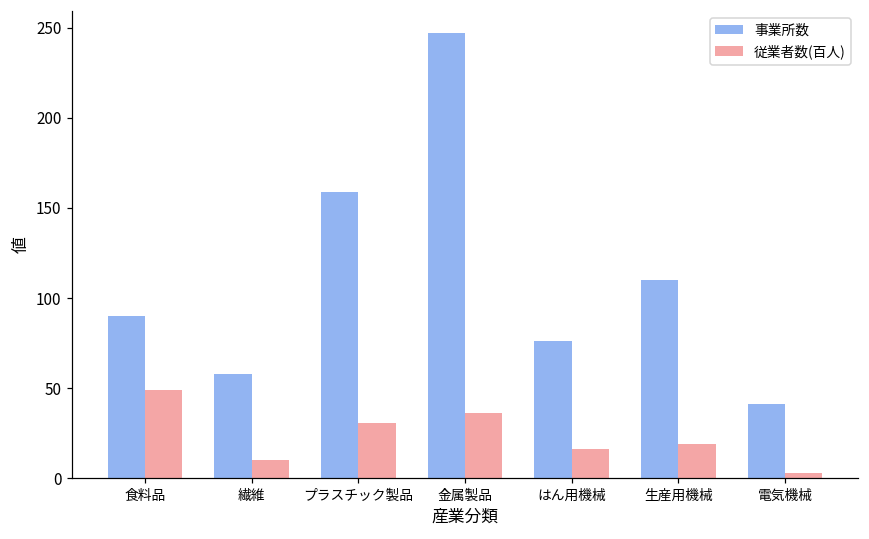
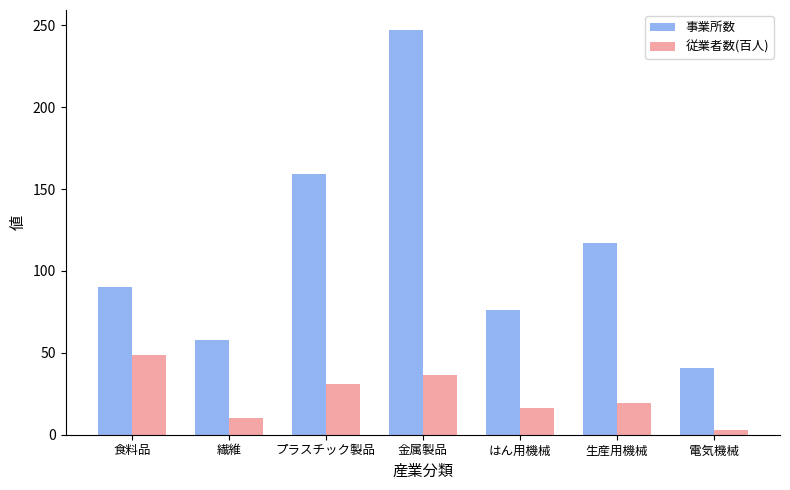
事業所数, 生産用機械: 110 -> 117
